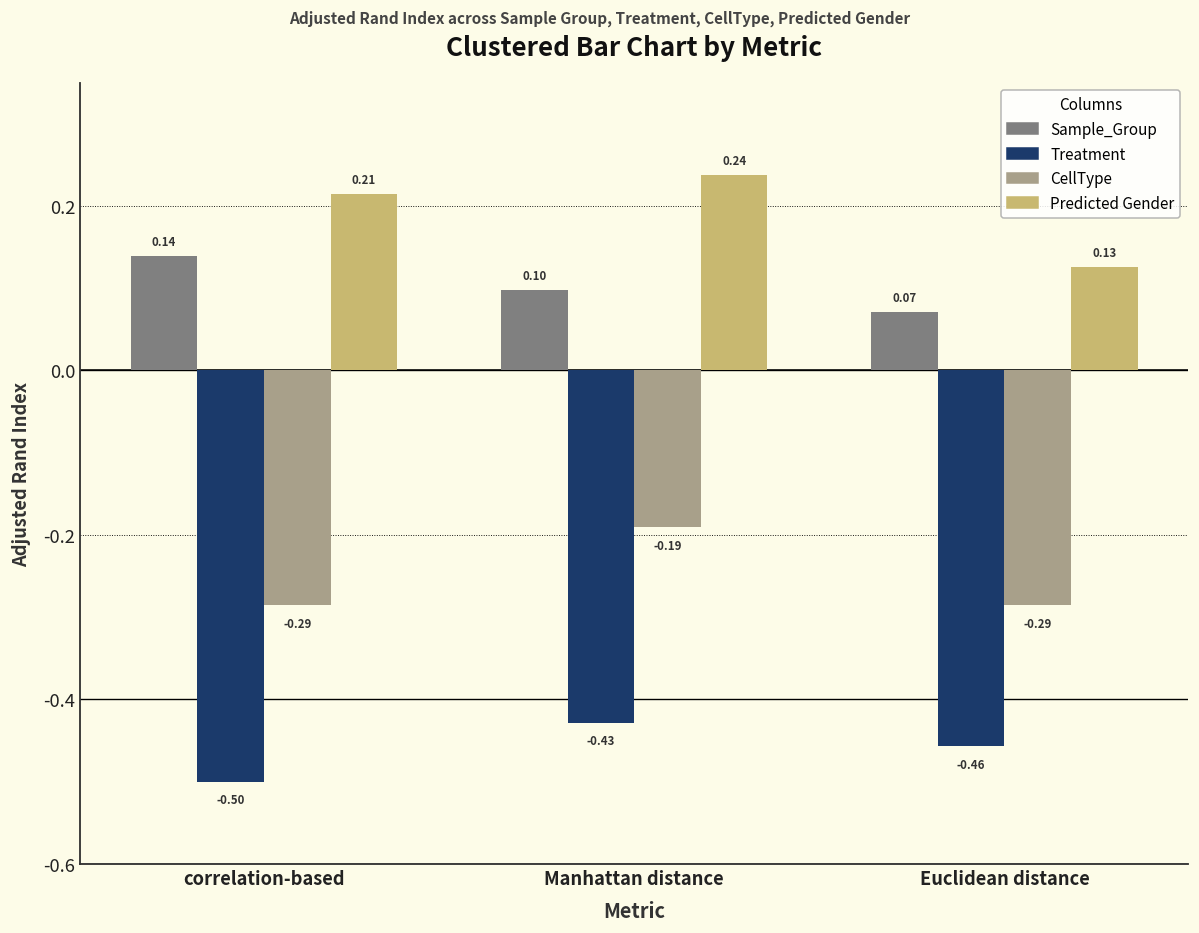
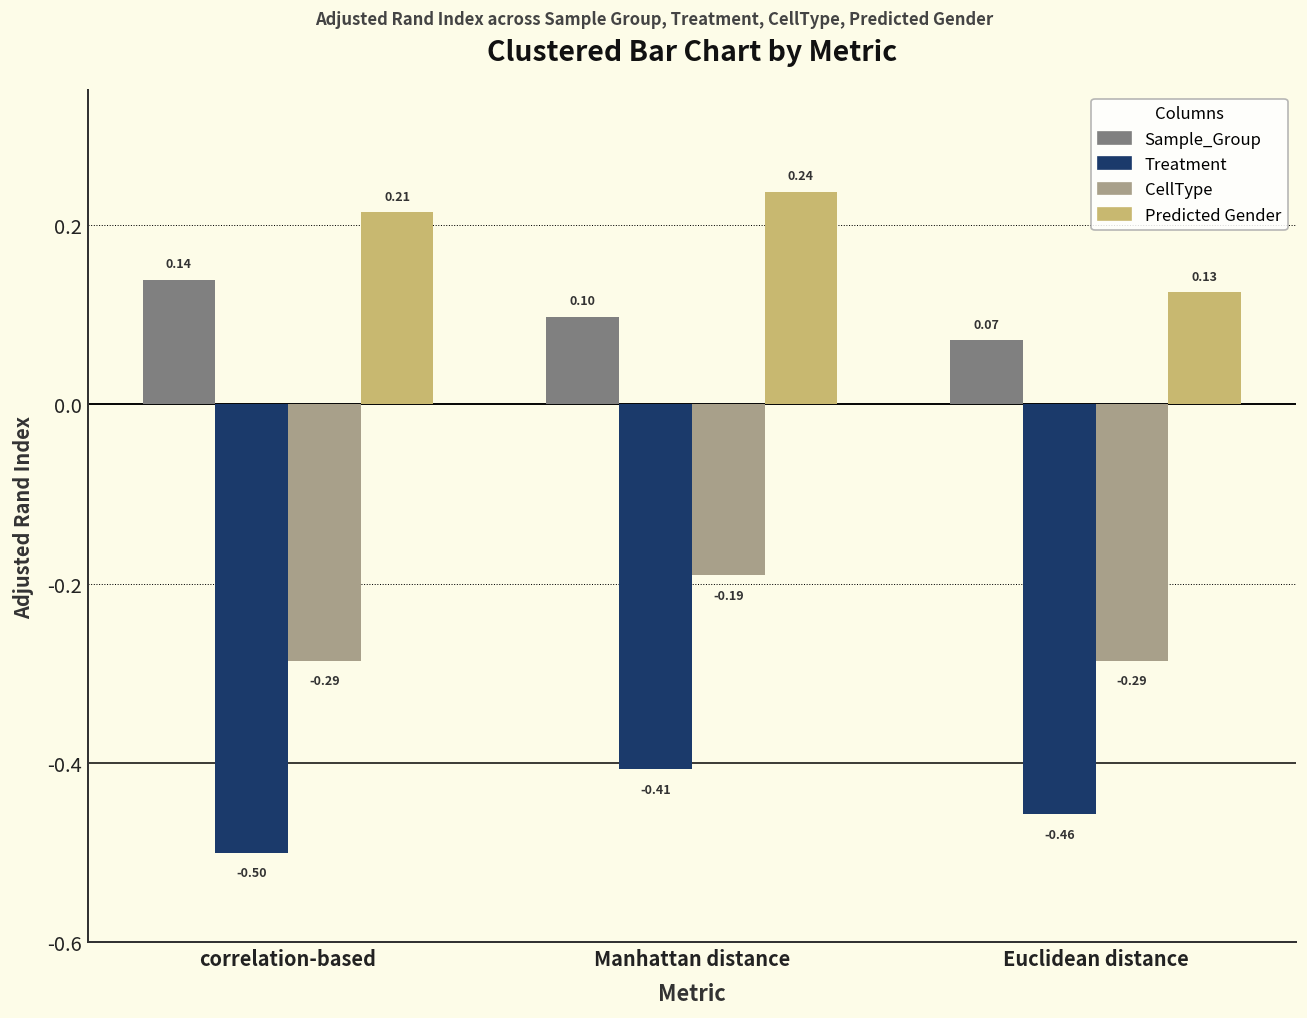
Treatment, Manhattan distance: -0.43 -> -0.41
